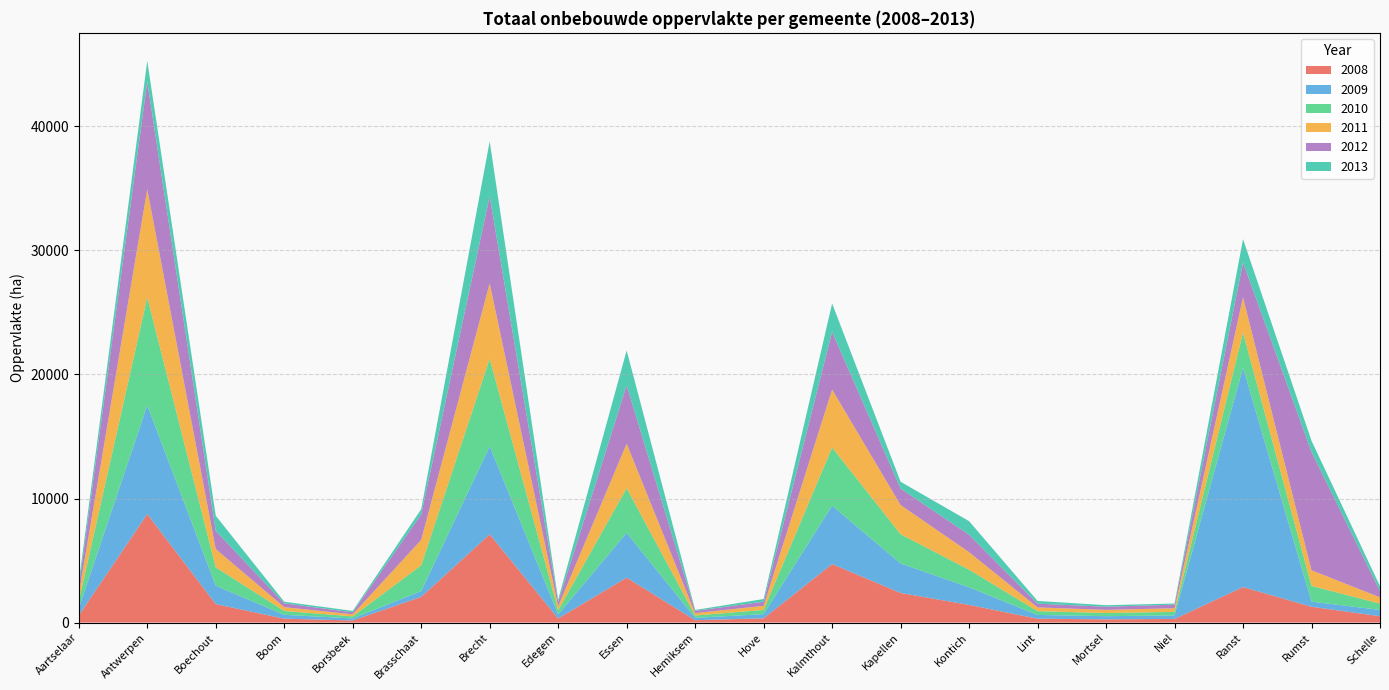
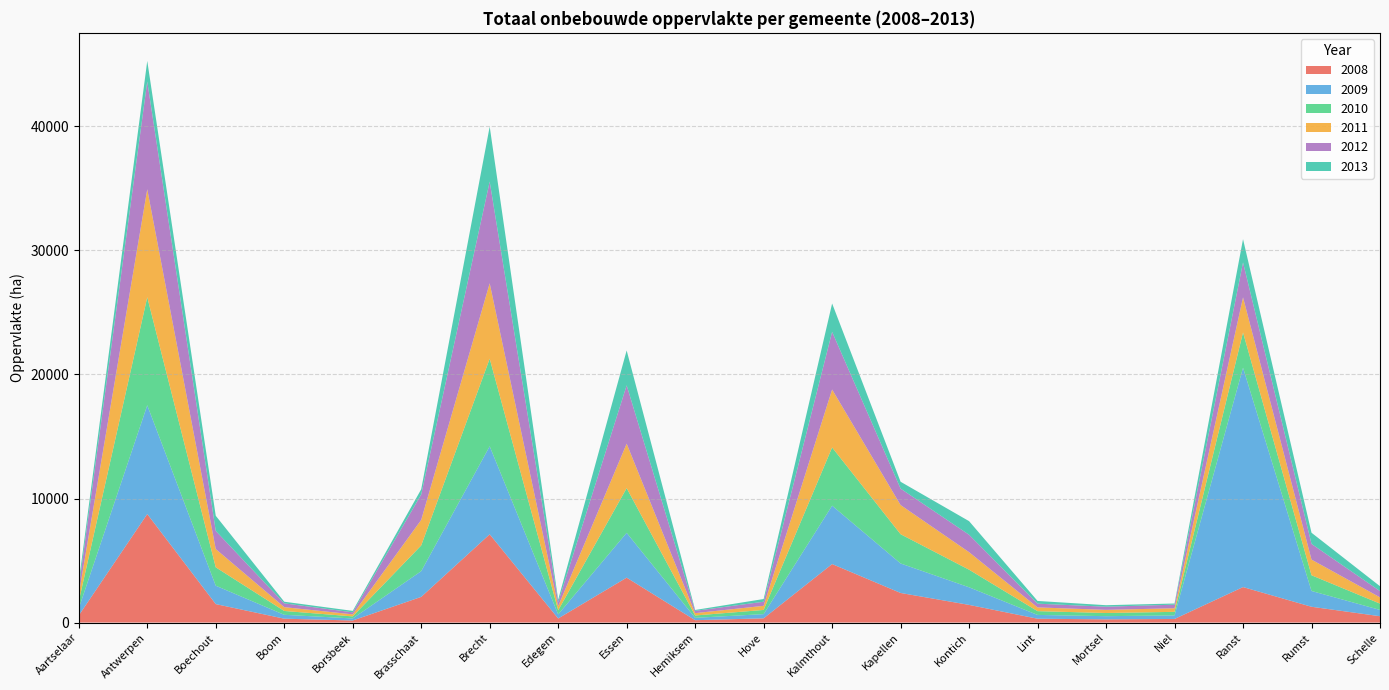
2009, Brasschaat: 500 -> 2100
2012, Brecht: 7000 -> 8200
2009, Rumst: 400 -> 1300
2012, Rumst: 9500 -> 1300
